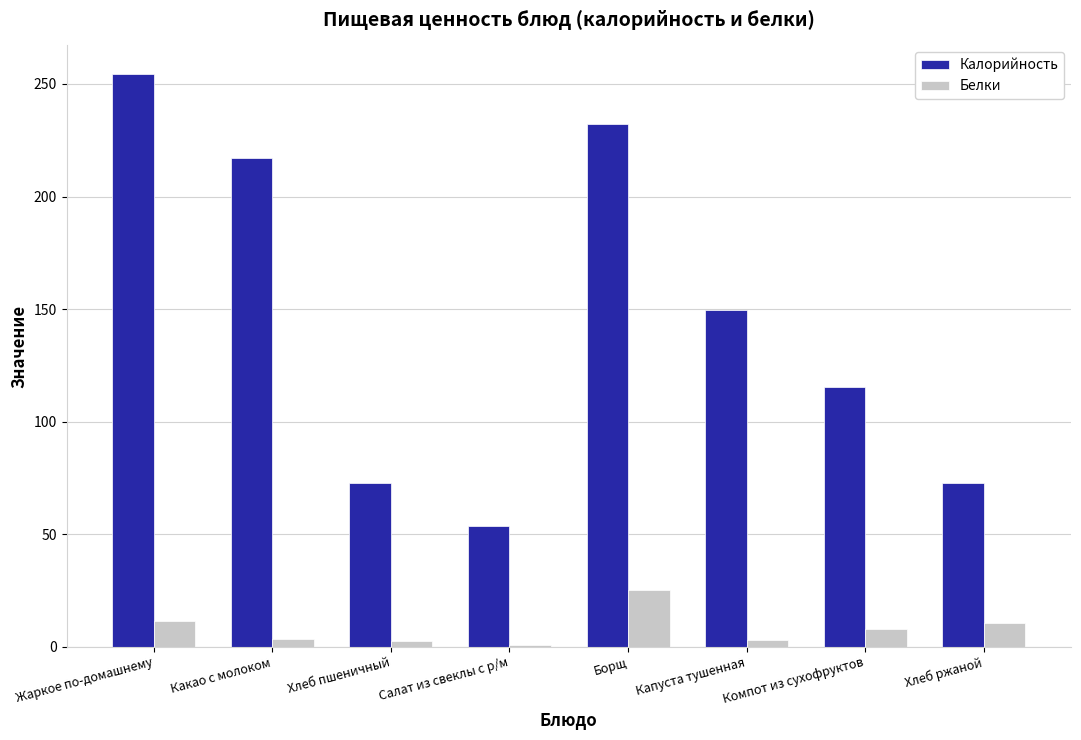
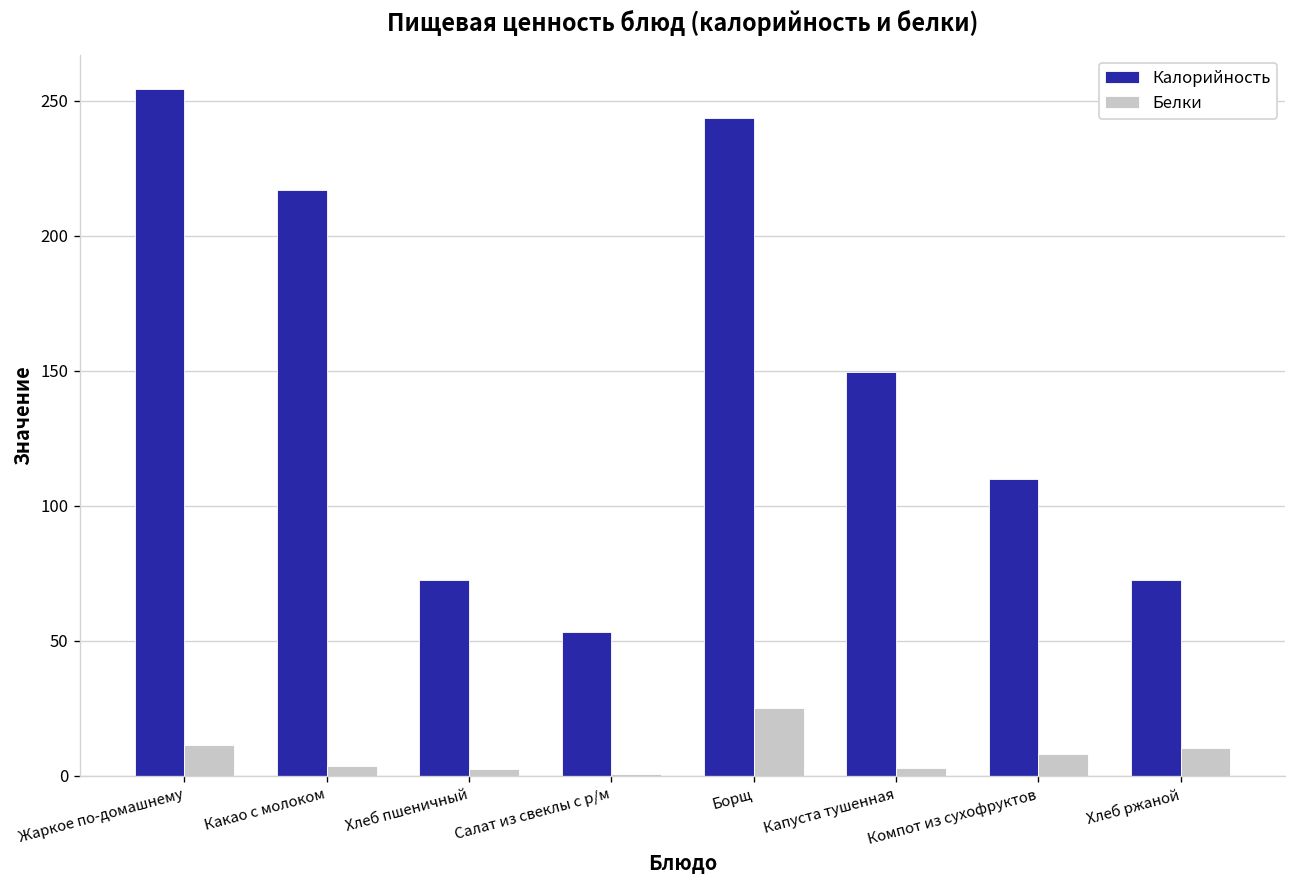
Калорийность, Борщ: 232 -> 244
Калорийность, Компот из сухофруктов: 116 -> 110
